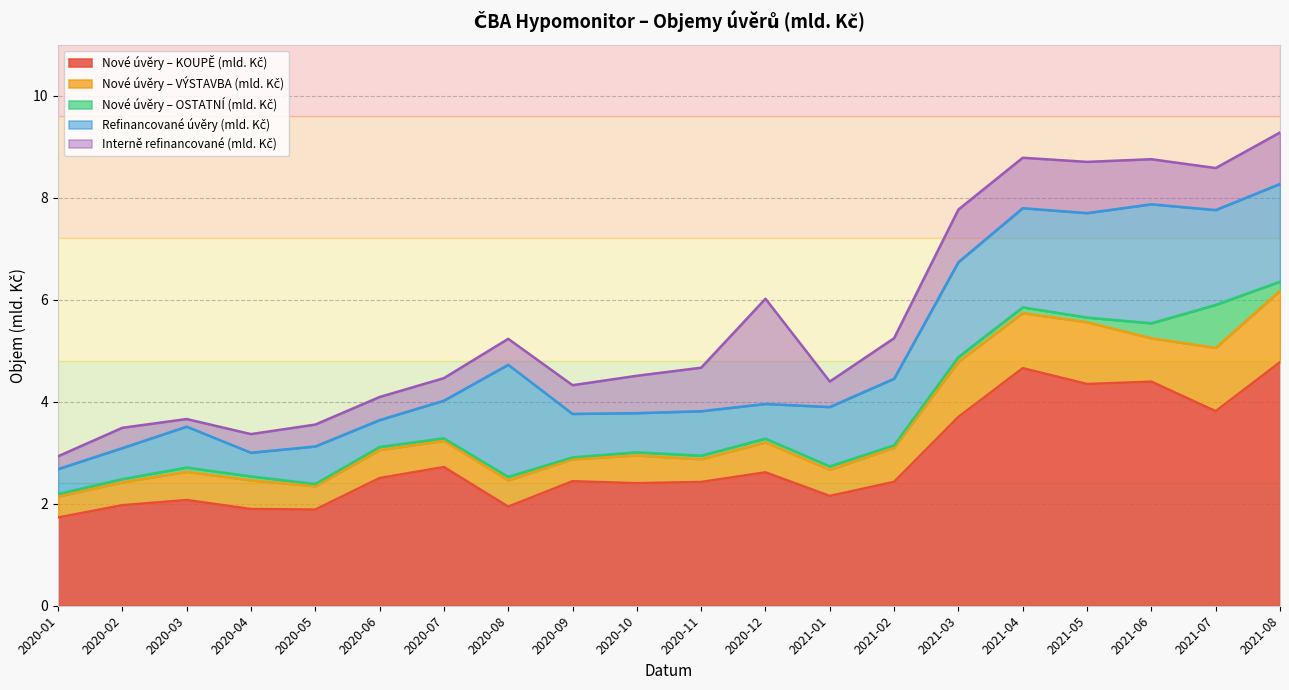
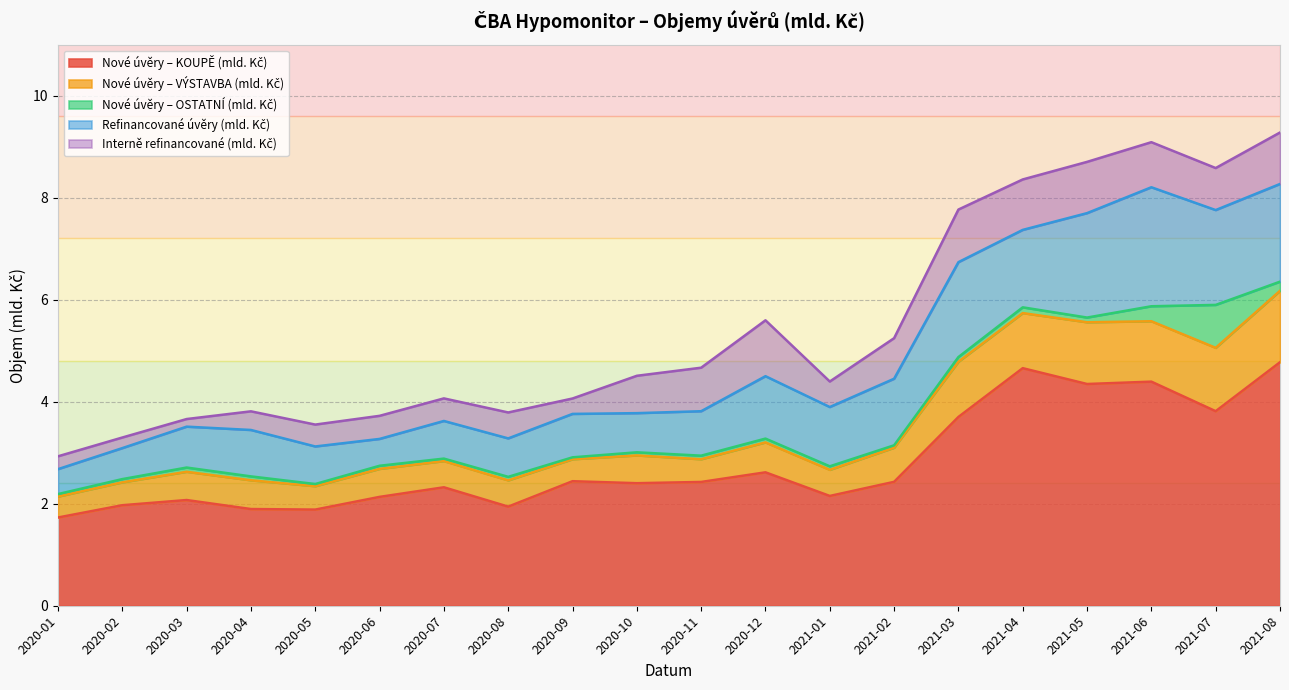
Interně refinancované (mld. Kč), 2020-02: 0.4 -> 0.2
Refinancované úvěry (mld. Kč), 2020-04: 0.5 -> 0.9
Nové úvěry – KOUPĚ (mld. Kč), 2020-06: 2.5 -> 2.1
Nové úvěry – KOUPĚ (mld. Kč), 2020-07: 2.7 -> 2.3
Refinancované úvěry (mld. Kč), 2020-08: 2.2 -> 0.8
Interně refinancované (mld. Kč), 2020-09: 0.6 -> 0.3
Refinancované úvěry (mld. Kč), 2020-12: 0.7 -> 1.2
Interně refinancované (mld. Kč), 2020-12: 2.1 -> 1.1
Refinancované úvěry (mld. Kč), 2021-04: 1.9 -> 1.5
Nové úvěry – VÝSTAVBA (mld. Kč), 2021-06: 0.9 -> 1.2
